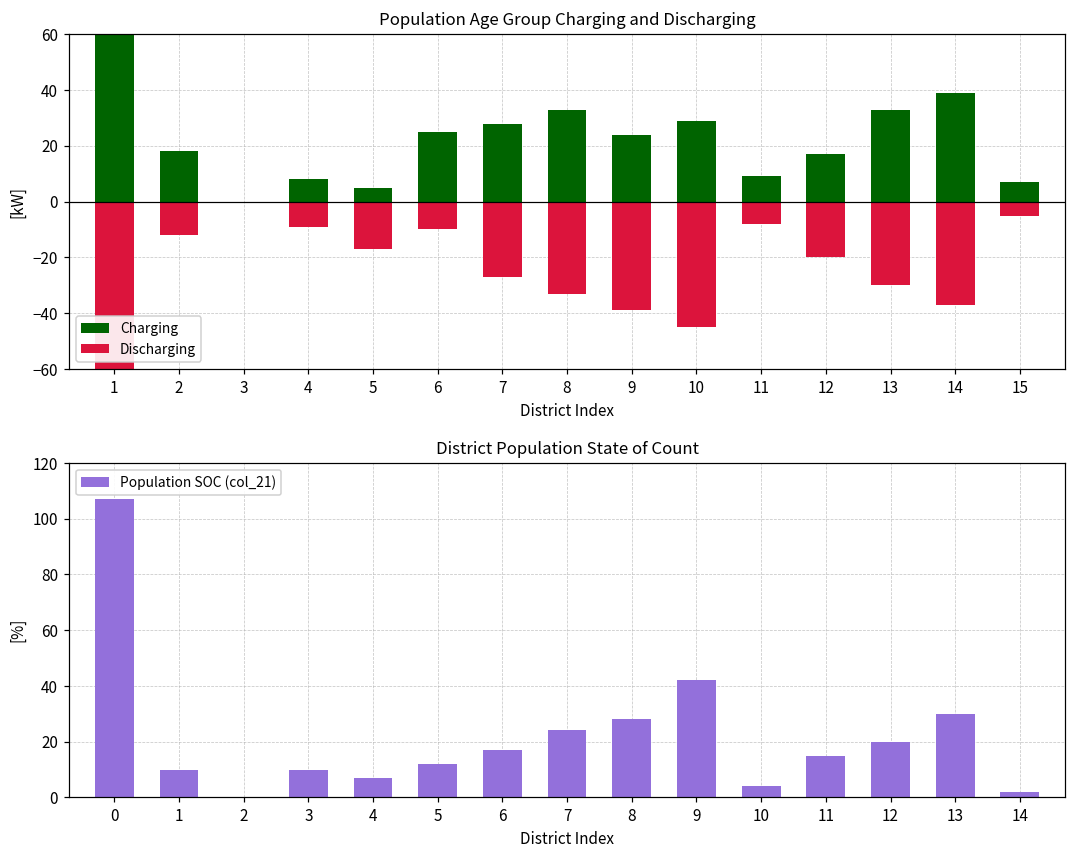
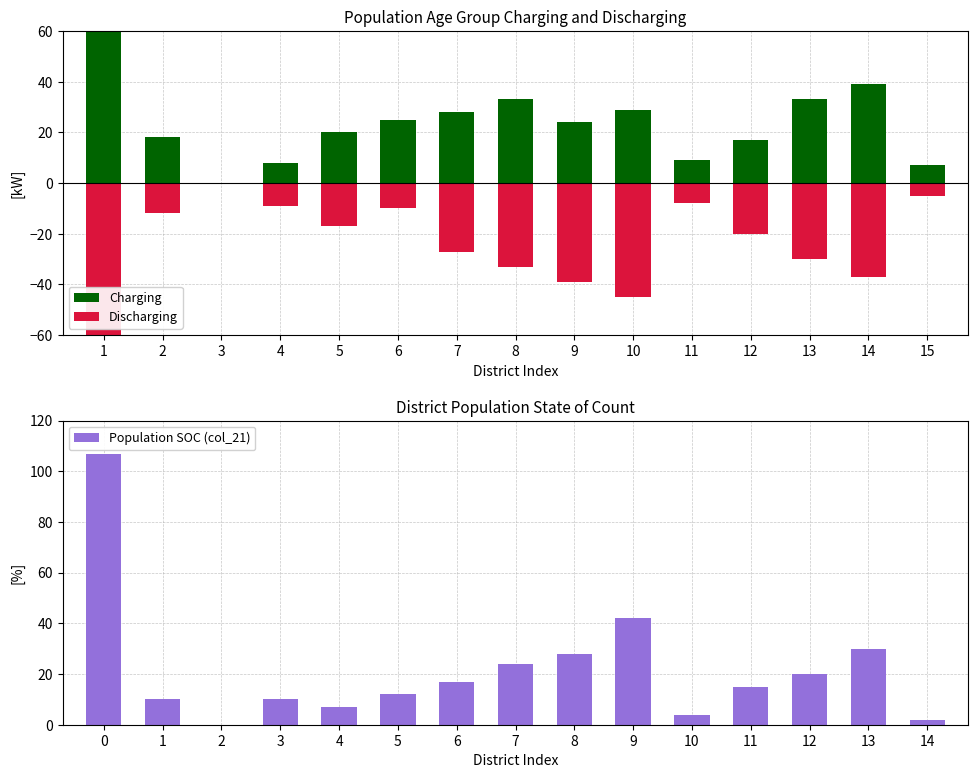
Population Age Group Charging and Discharging, Charging, 5: 5 -> 20
